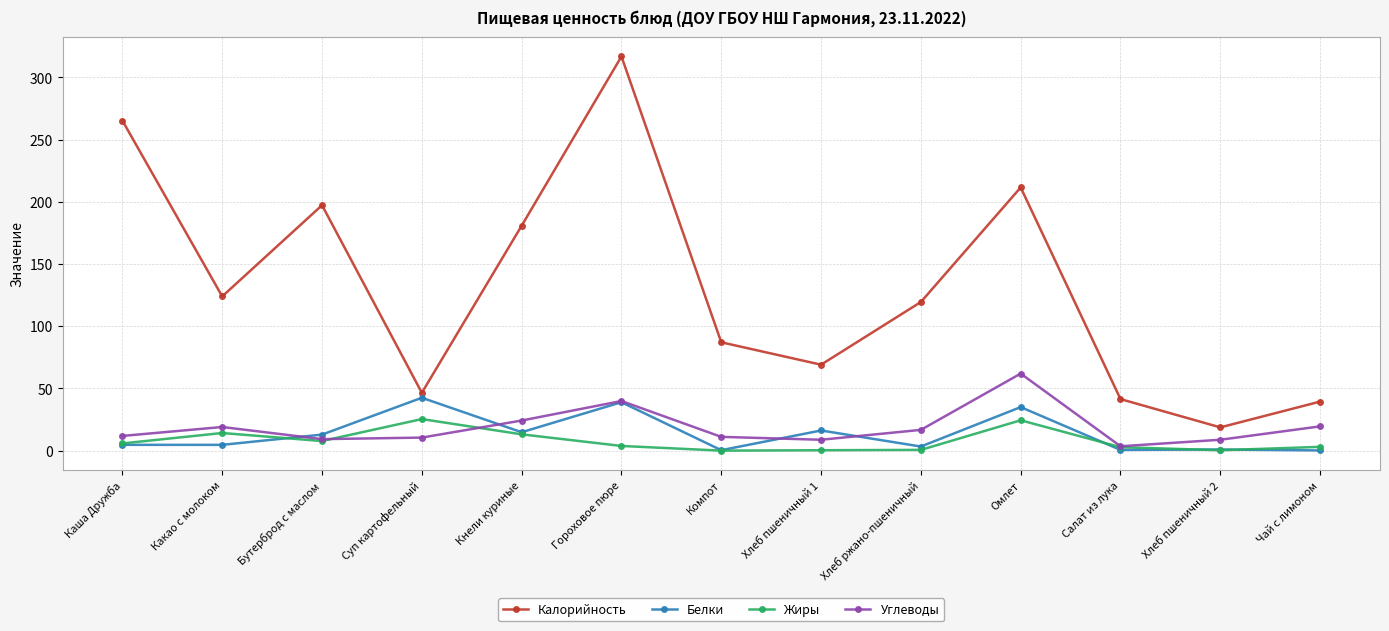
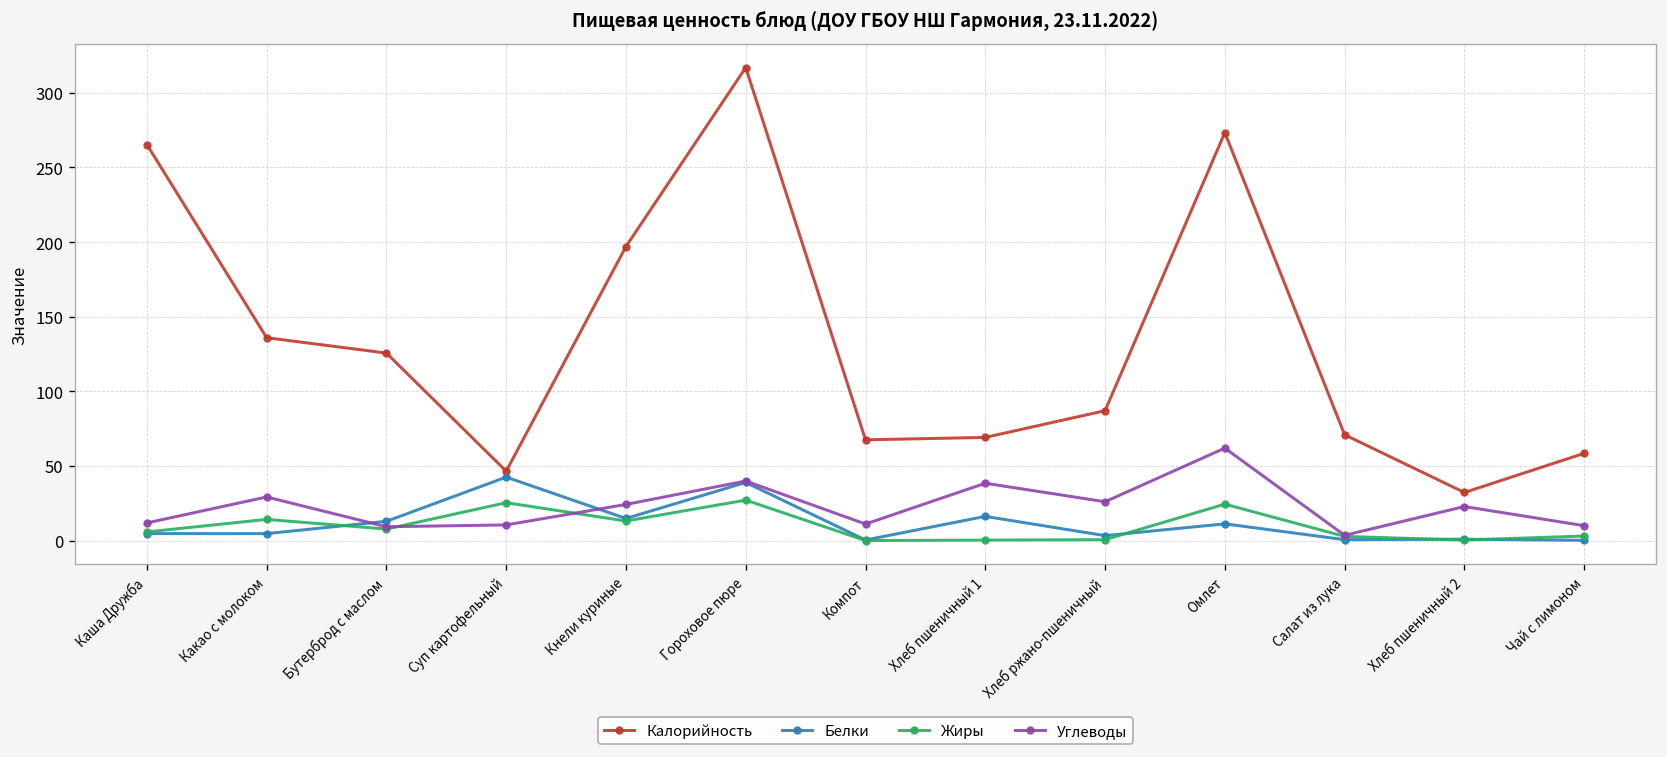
Калорийность, Какао с молоком: 124 -> 136
Углеводы, Какао с молоком: 19 -> 29
Калорийность, Бутерброд с маслом: 197 -> 126
Калорийность, Кнели куриные: 181 -> 197
Жиры, Гороховое пюре: 4 -> 27
Калорийность, Компот: 87 -> 68
Углеводы, Хлеб пшеничный 1: 9 -> 38
Калорийность, Хлеб ржано-пшеничный: 120 -> 87
Углеводы, Хлеб ржано-пшеничный: 17 -> 26
Калорийность, Омлет: 212 -> 273
Белки, Омлет: 35 -> 11
Калорийность, Салат из лука: 41 -> 71
Калорийность, Хлеб пшеничный 2: 19 -> 32
Углеводы, Хлеб пшеничный 2: 9 -> 23
Калорийность, Чай с лимоном: 39 -> 58
Углеводы, Чай с лимоном: 20 -> 10
